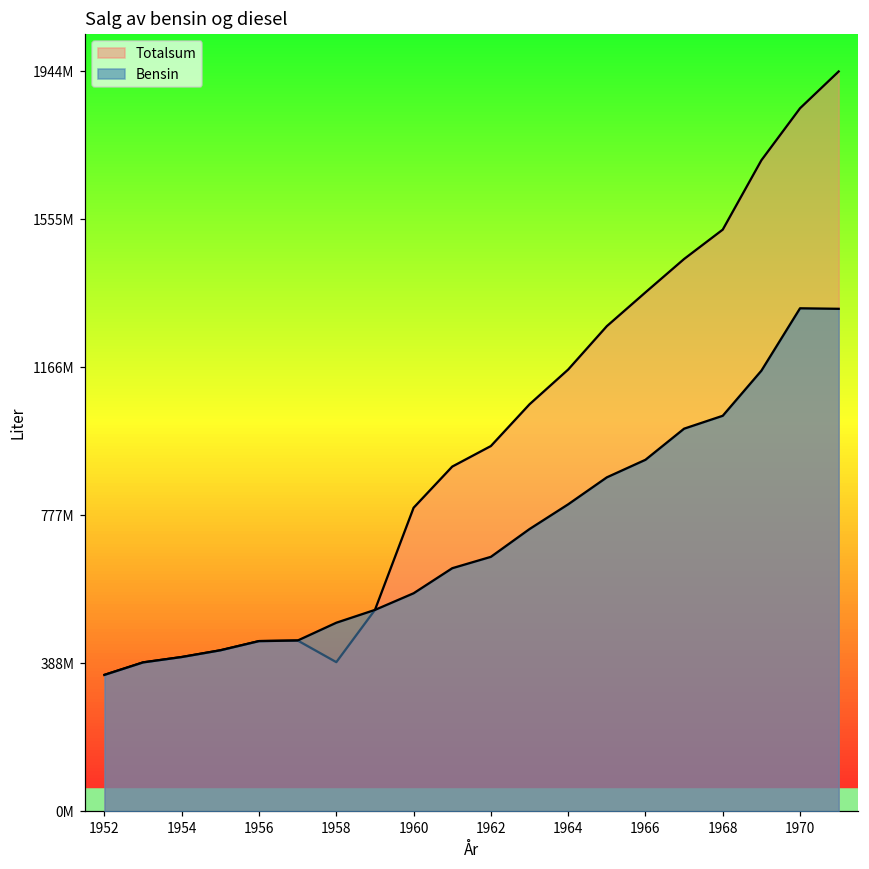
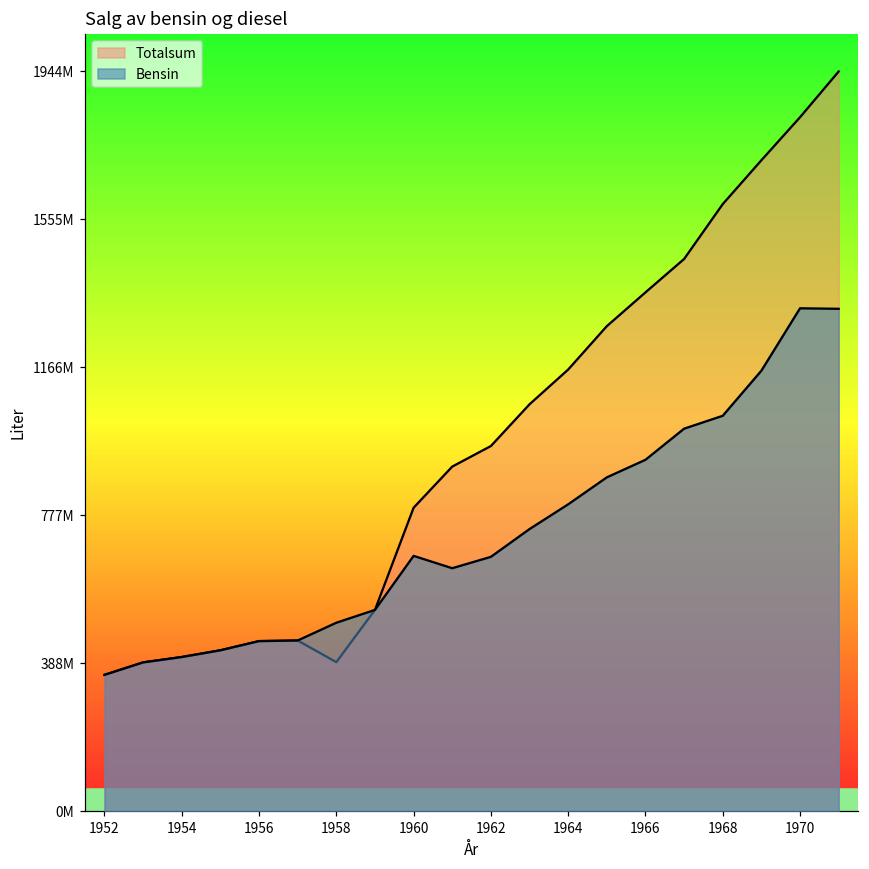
Bensin, 1960: 570000000 -> 670000000
Totalsum, 1968: 1530000000 -> 1600000000
Totalsum, 1970: 1850000000 -> 1820000000
